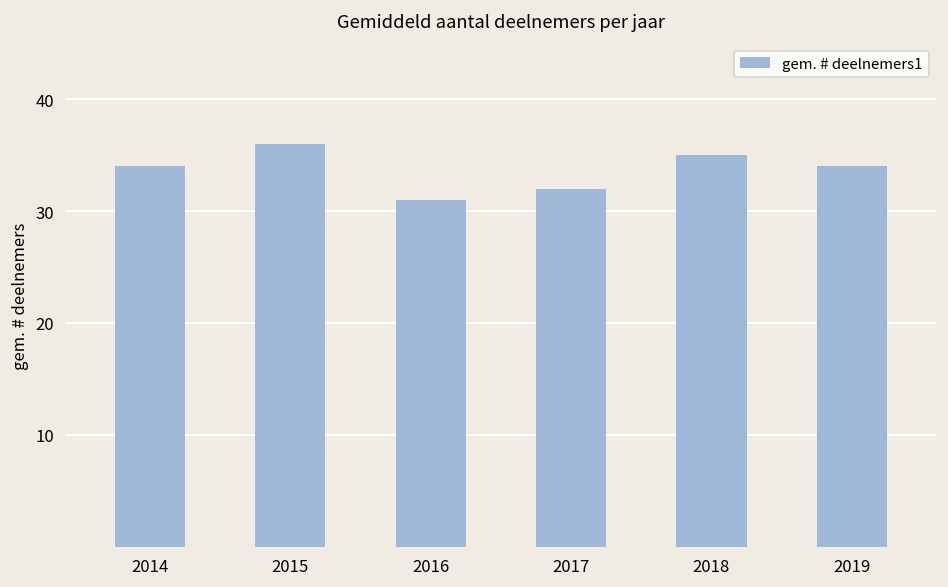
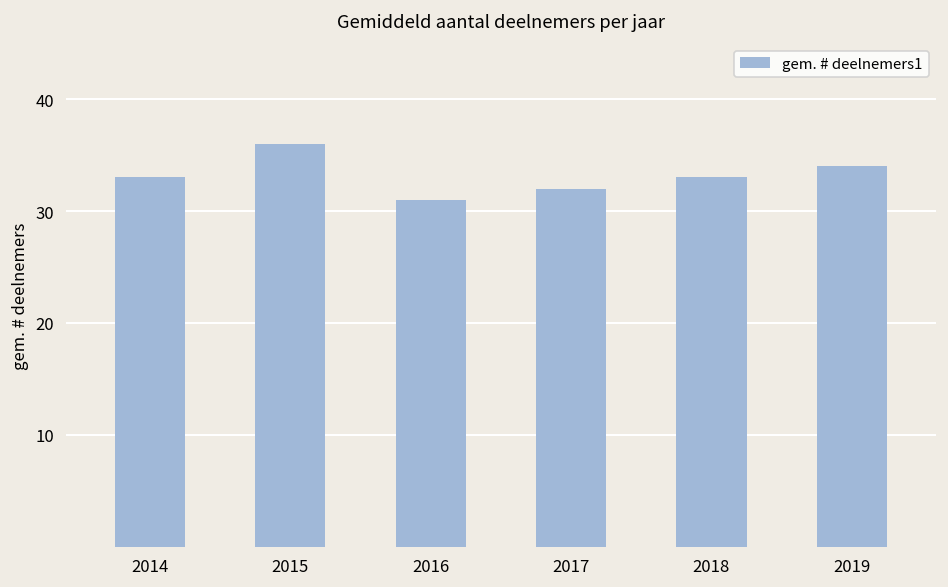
2014: 34 -> 33
2018: 35 -> 33
